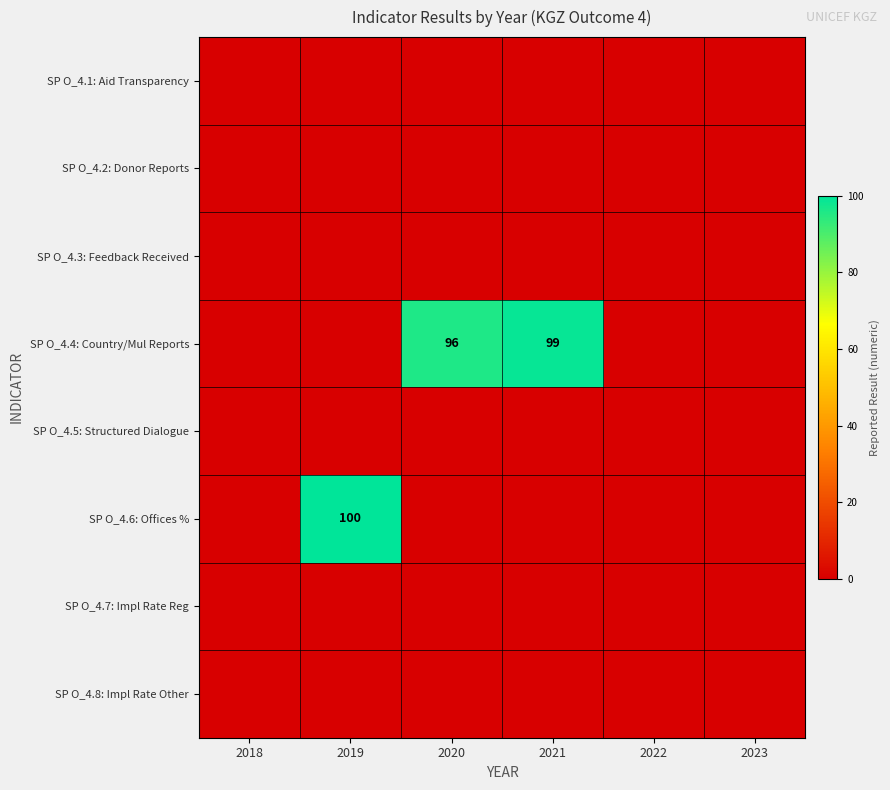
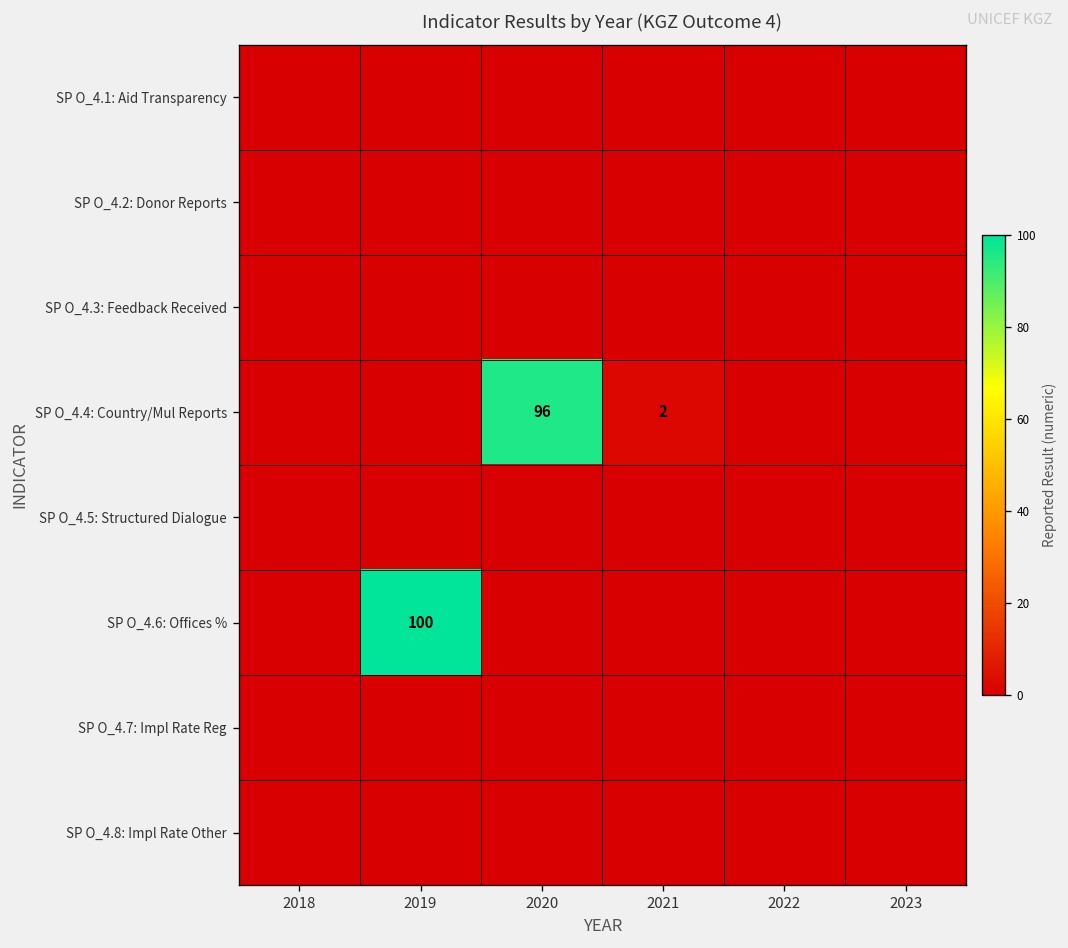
SP O_4.4: Country/Mul Reports, 2021: 99 -> 2
